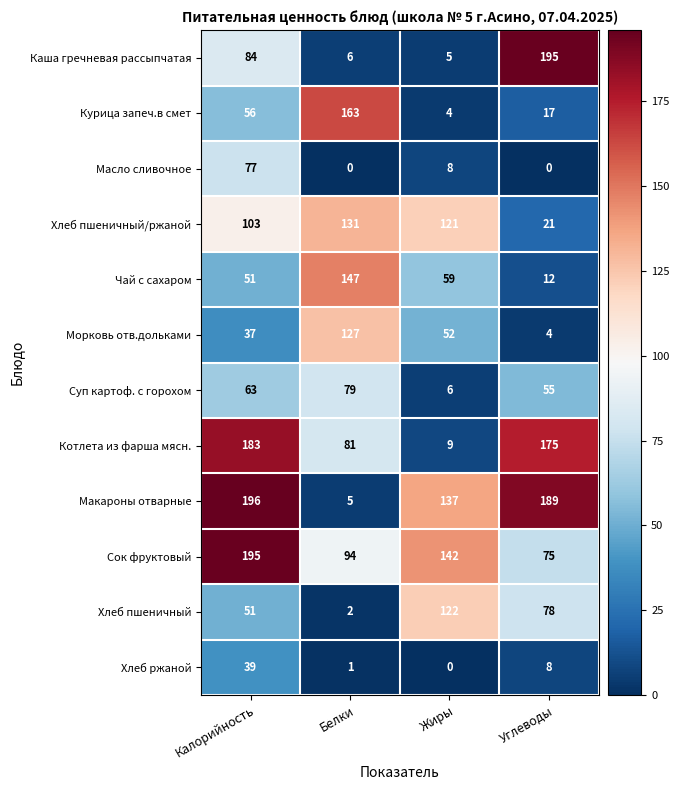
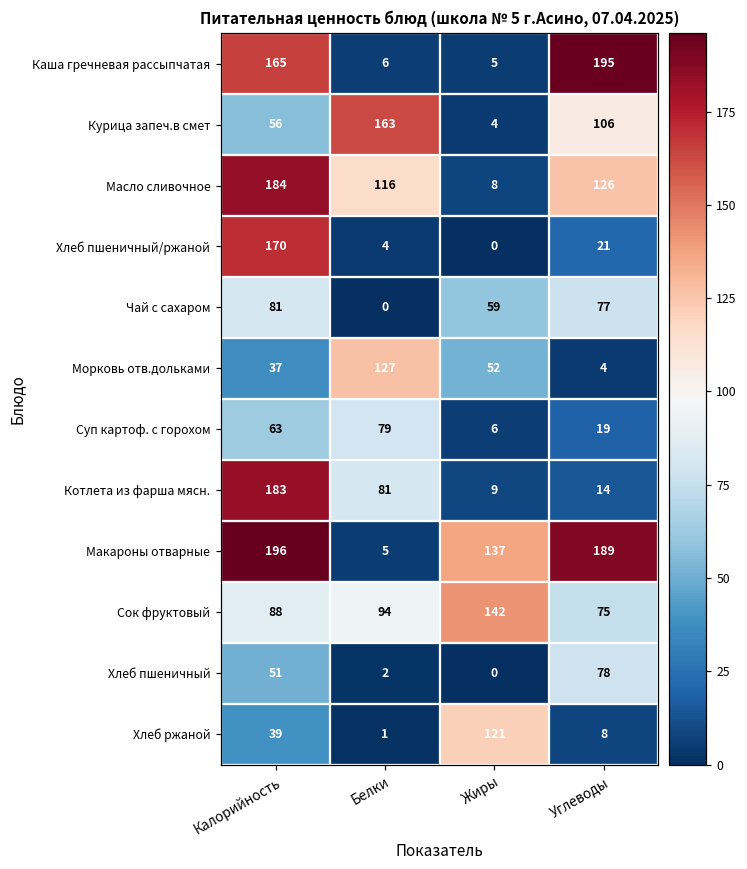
Каша гречневая рассыпчатая, Калорийность: 84 -> 165
Курица запеч.в смет, Углеводы: 17 -> 106
Масло сливочное, Калорийность: 77 -> 184
Масло сливочное, Белки: 0 -> 116
Масло сливочное, Углеводы: 0 -> 126
Хлеб пшеничный/ржаной, Калорийность: 103 -> 170
Хлеб пшеничный/ржаной, Белки: 131 -> 4
Хлеб пшеничный/ржаной, Жиры: 121 -> 0
Чай с сахаром, Калорийность: 51 -> 81
Чай с сахаром, Белки: 147 -> 0
Чай с сахаром, Углеводы: 12 -> 77
Суп картоф. с горохом, Углеводы: 55 -> 19
Котлета из фарша мясн., Углеводы: 175 -> 14
Сок фруктовый, Калорийность: 195 -> 88
Хлеб пшеничный, Жиры: 122 -> 0
Хлеб ржаной, Жиры: 0 -> 121
